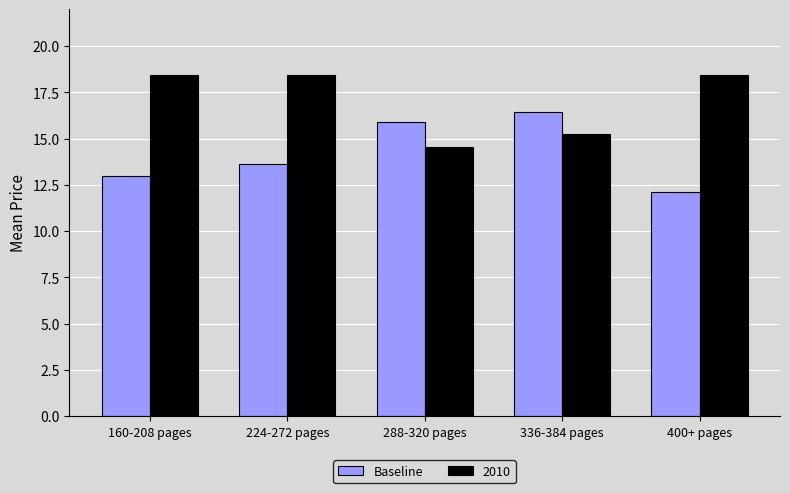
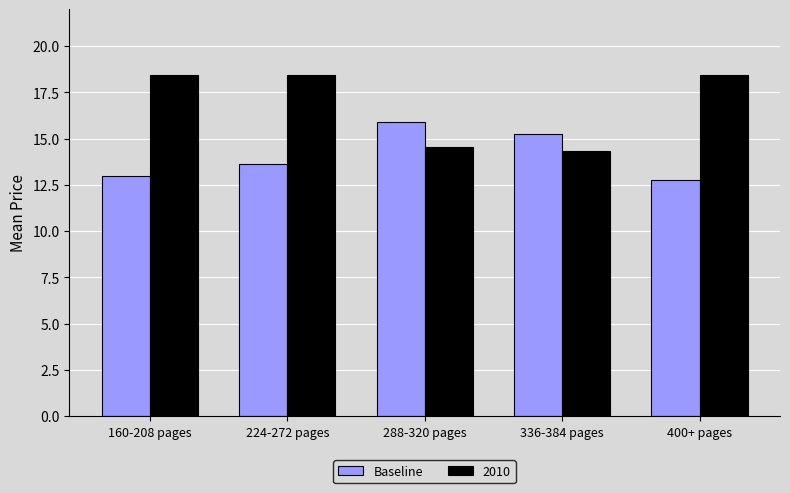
Baseline, 336-384 pages: 16.4 -> 15.3
2010, 336-384 pages: 15.3 -> 14.3
Baseline, 400+ pages: 12.1 -> 12.8
